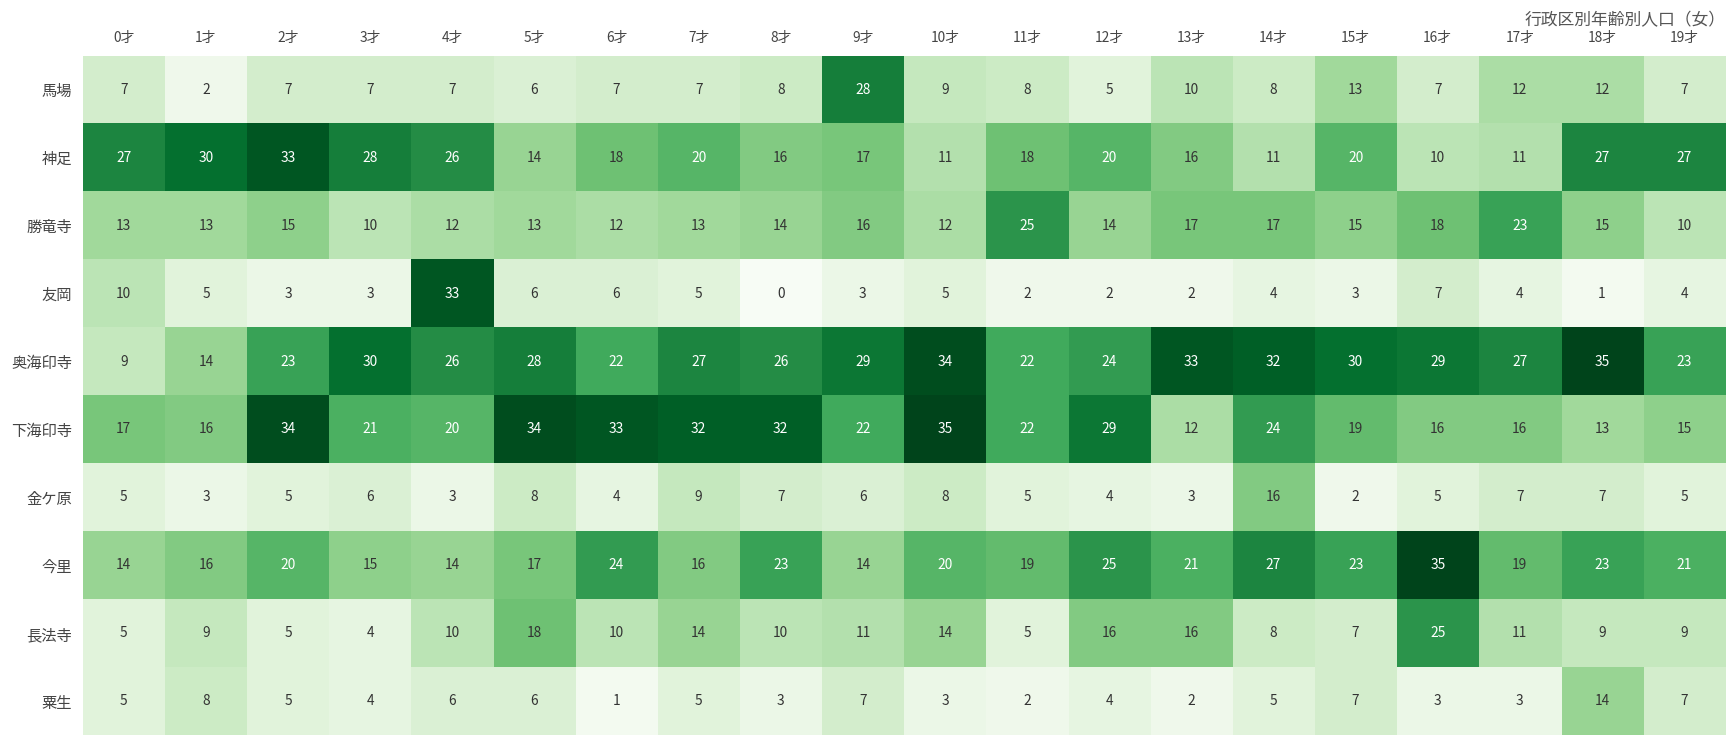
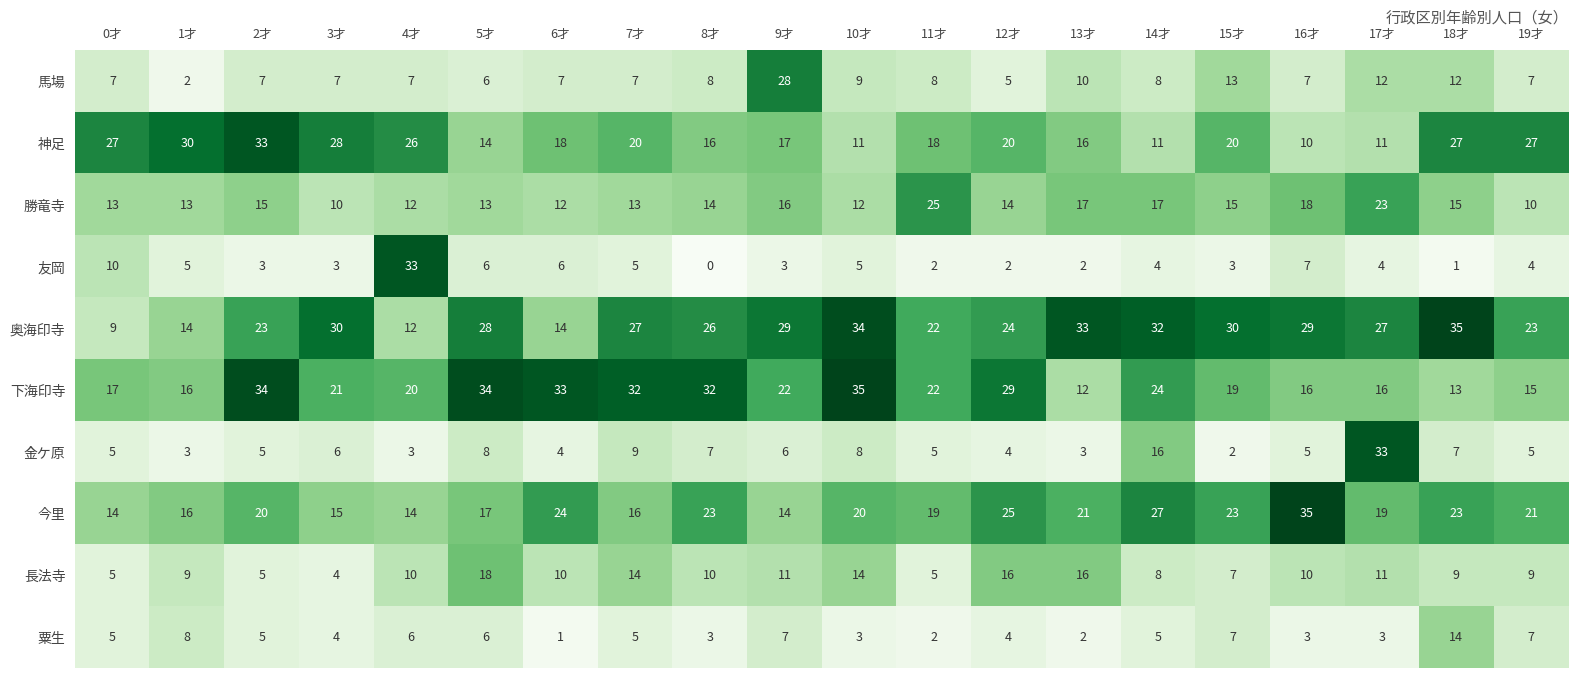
奥海印寺, 4才: 26 -> 12
奥海印寺, 6才: 22 -> 14
金ケ原, 17才: 7 -> 33
長法寺, 16才: 25 -> 10
